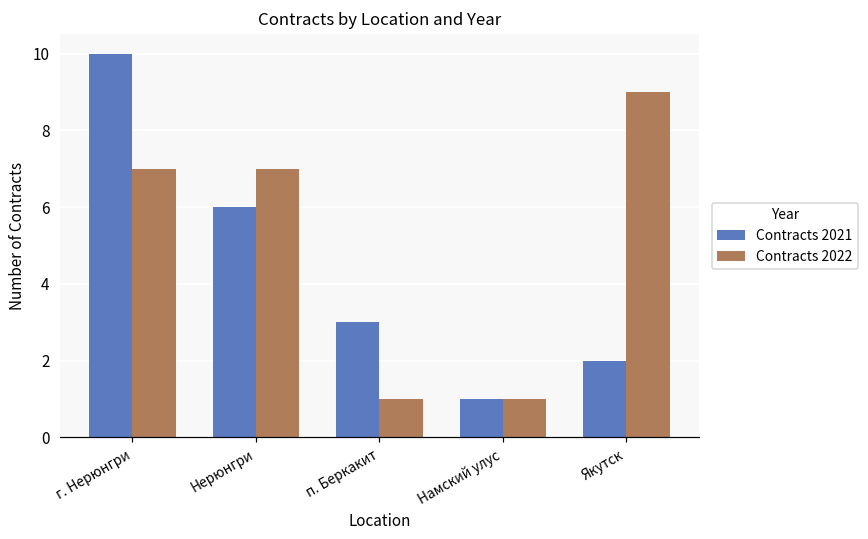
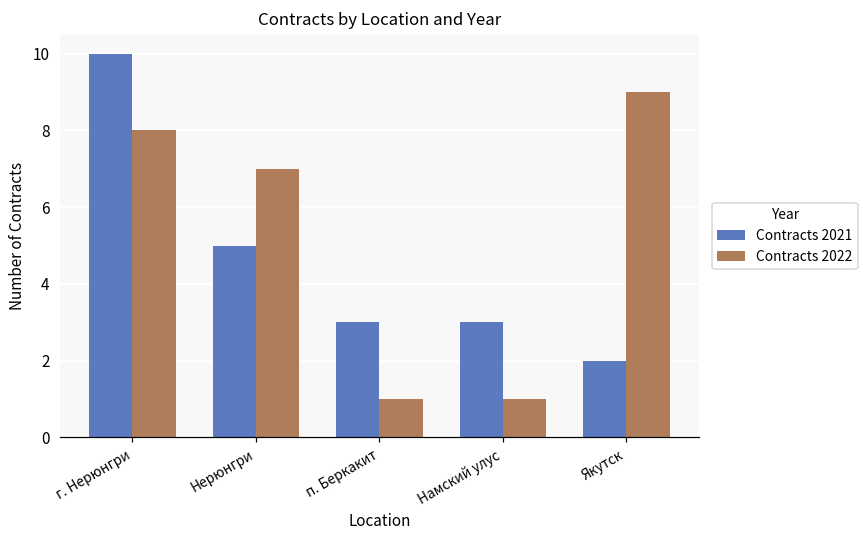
Contracts 2022, г. Нерюнгри: 7 -> 8
Contracts 2021, Нерюнгри: 6 -> 5
Contracts 2021, Намский улус: 1 -> 3
